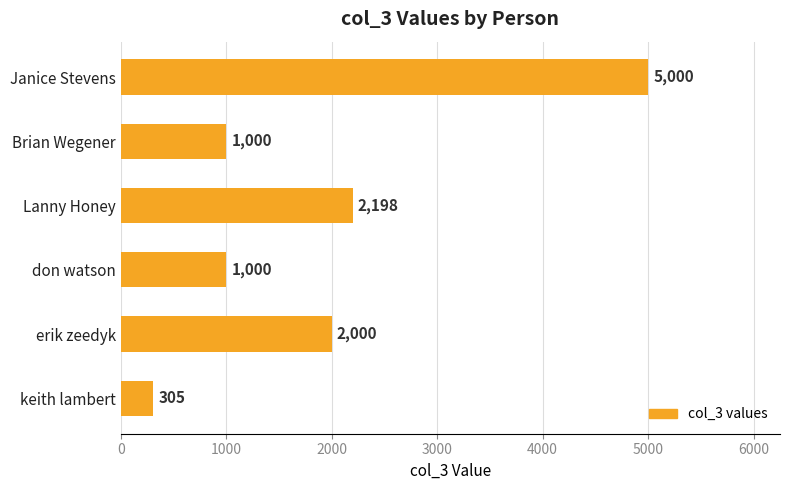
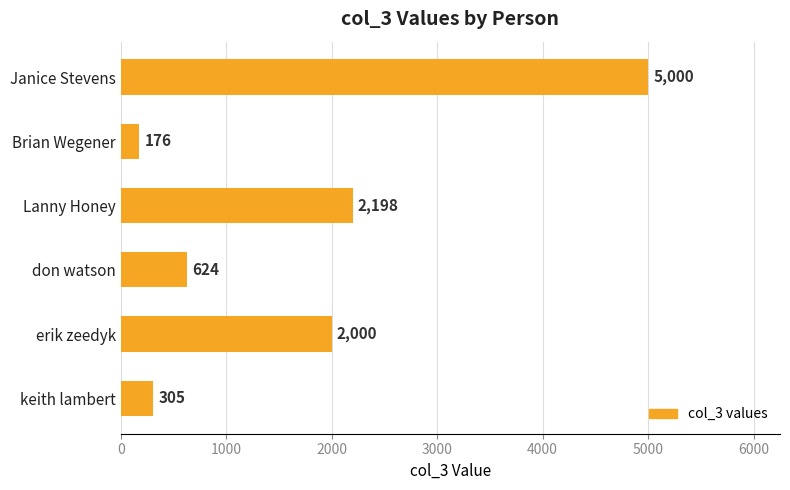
Brian Wegener: 1,000 -> 176
don watson: 1,000 -> 624
